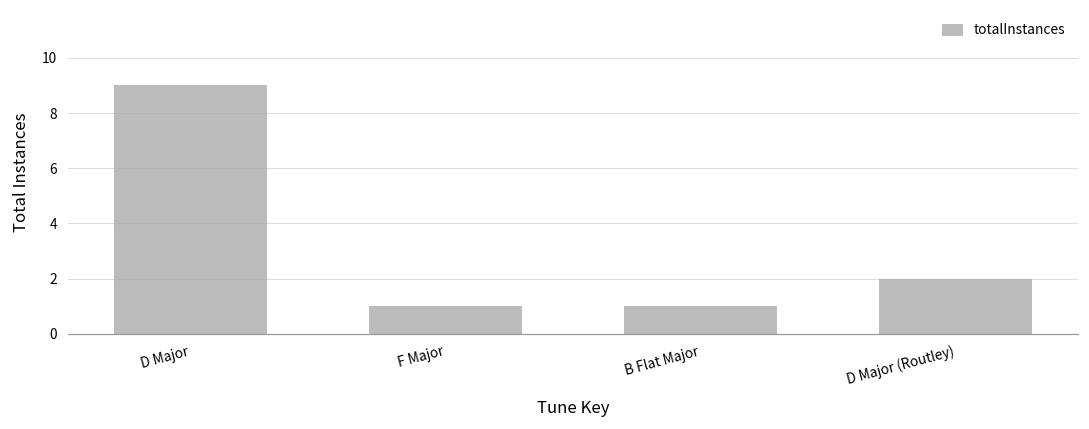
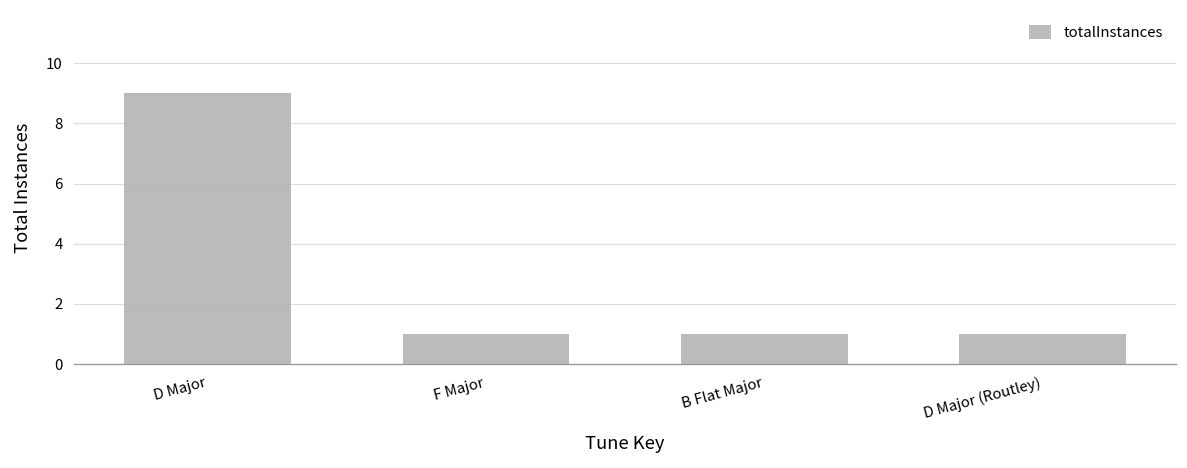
D Major (Routley): 2 -> 1
